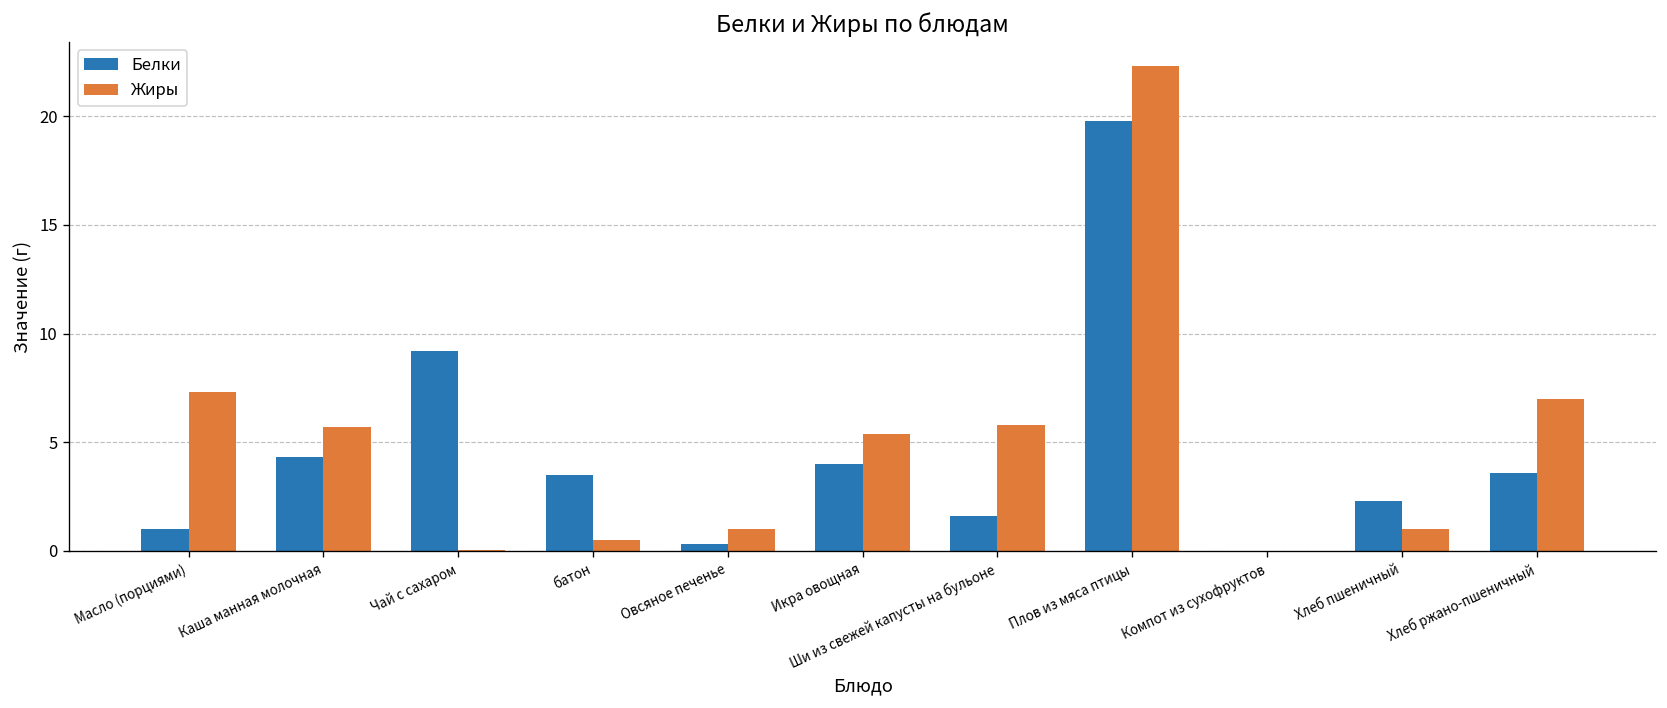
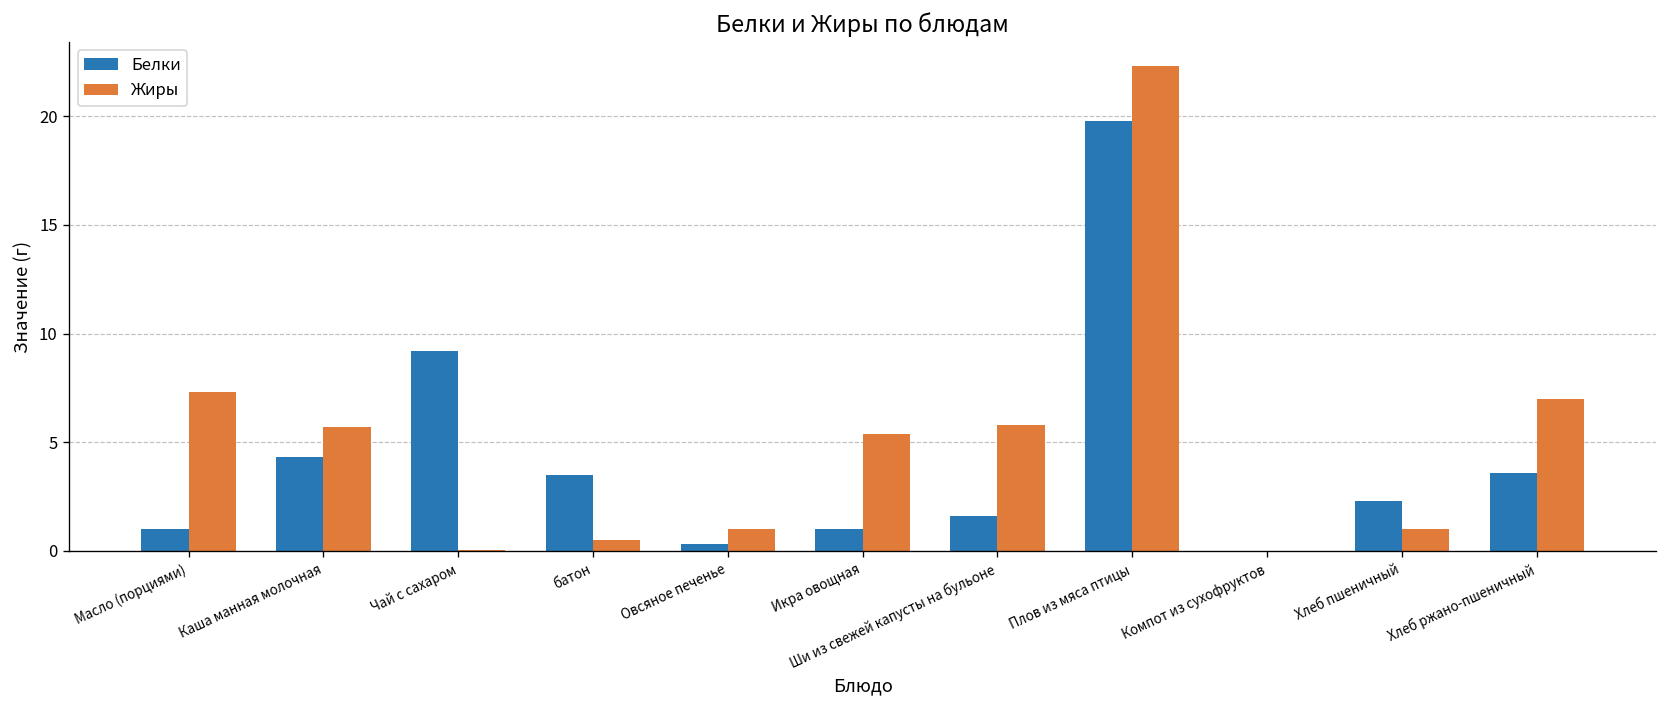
Белки, Икра овощная: 4 -> 1
